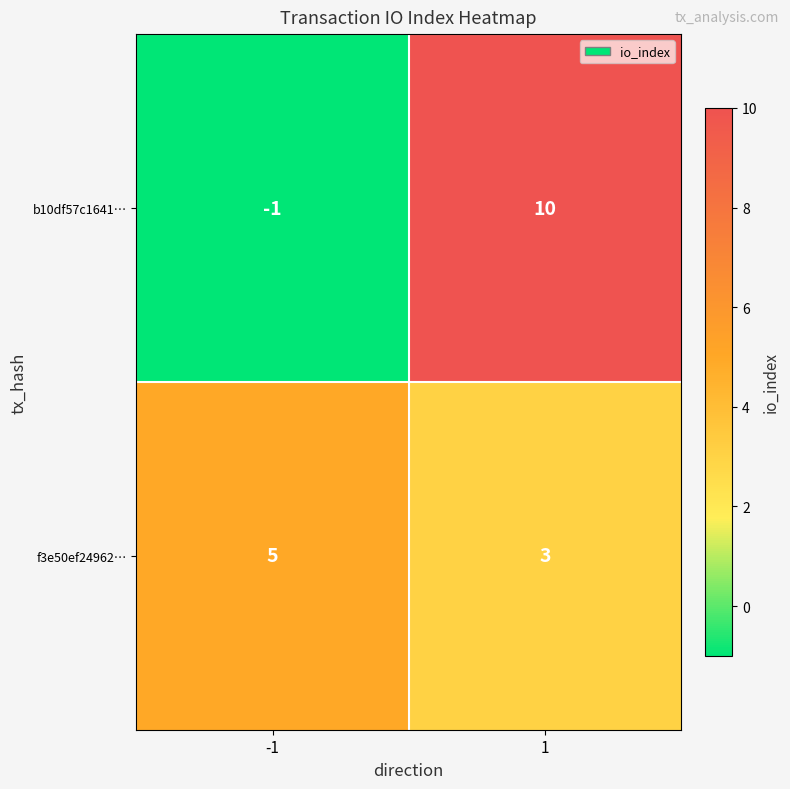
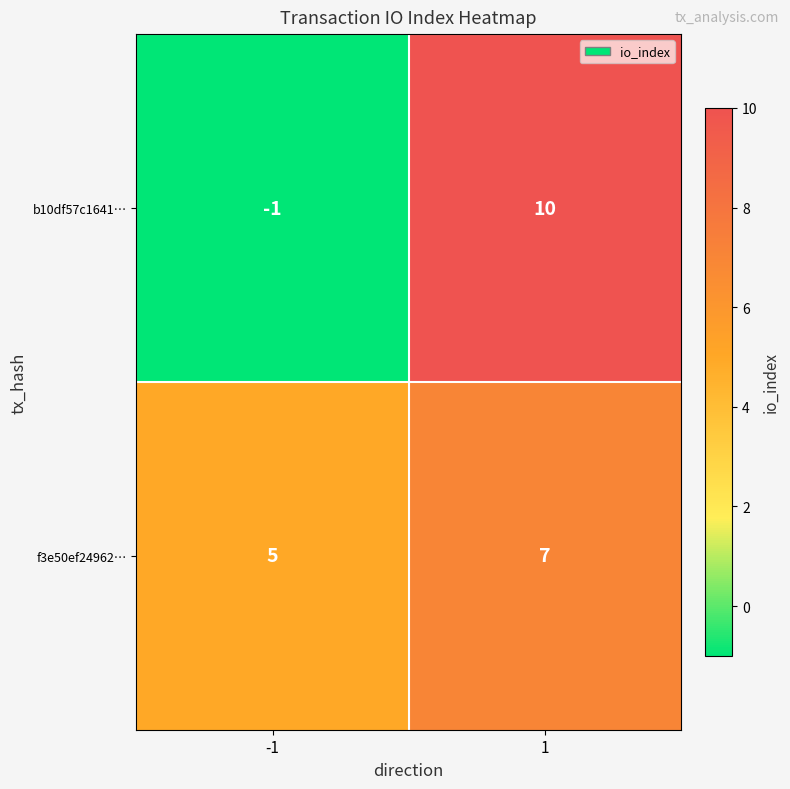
f3e50ef24962…, 1: 3 -> 7
